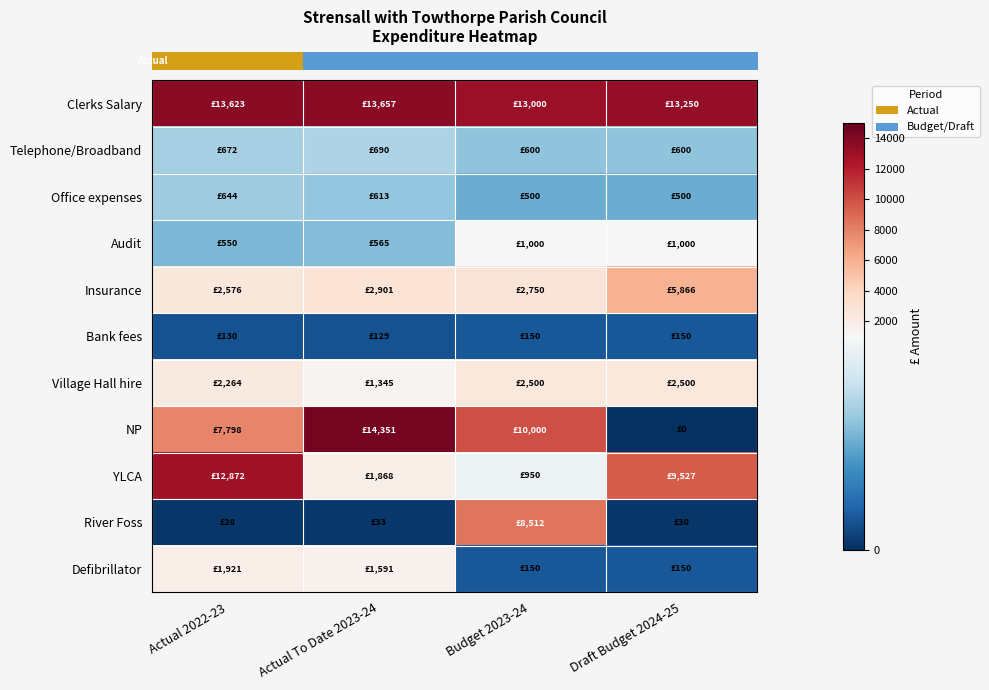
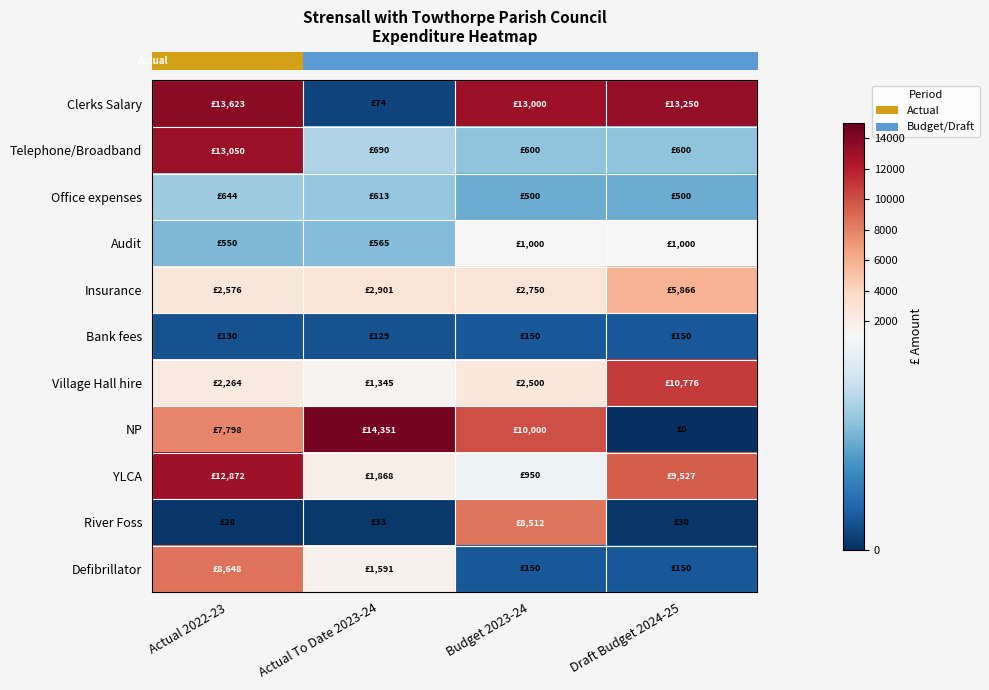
Clerks Salary, Actual To Date 2023-24: £13,657 -> £74
Telephone/Broadband, Actual 2022-23: £672 -> £13,050
Village Hall hire, Draft Budget 2024-25: £2,500 -> £10,776
Defibrillator, Actual 2022-23: £1,921 -> £8,648
